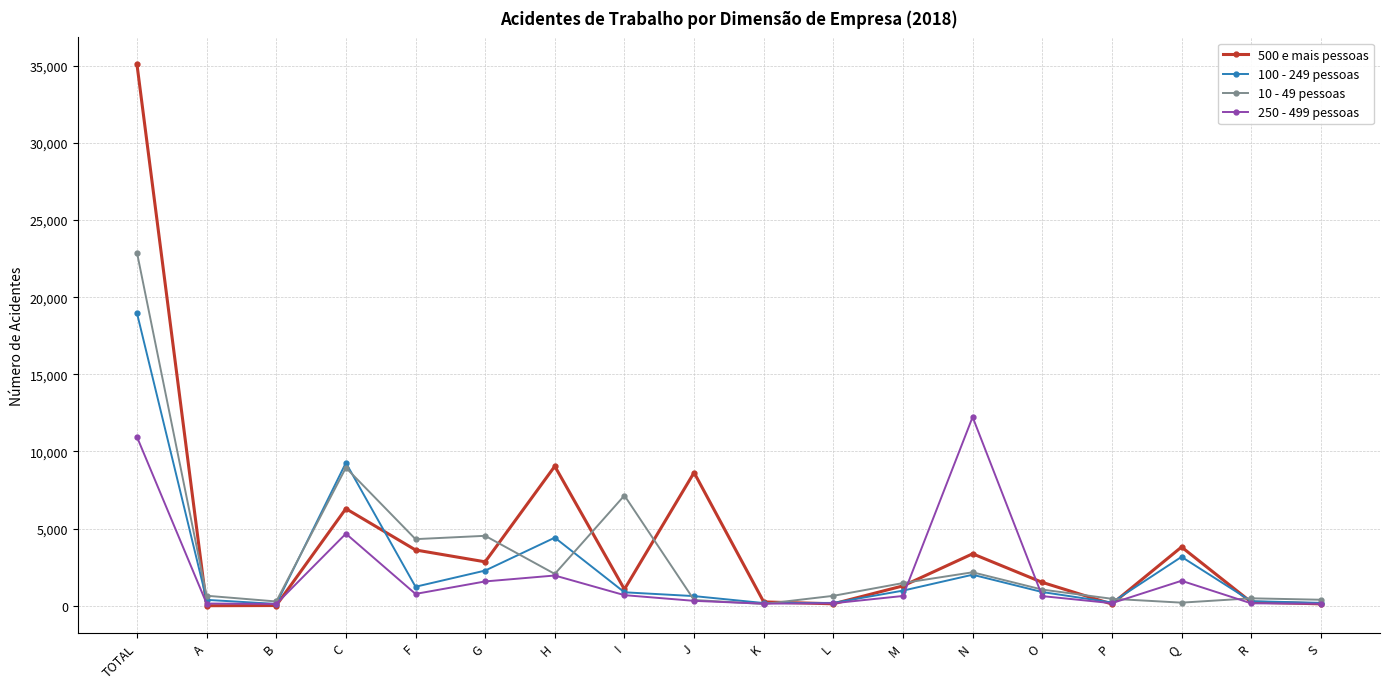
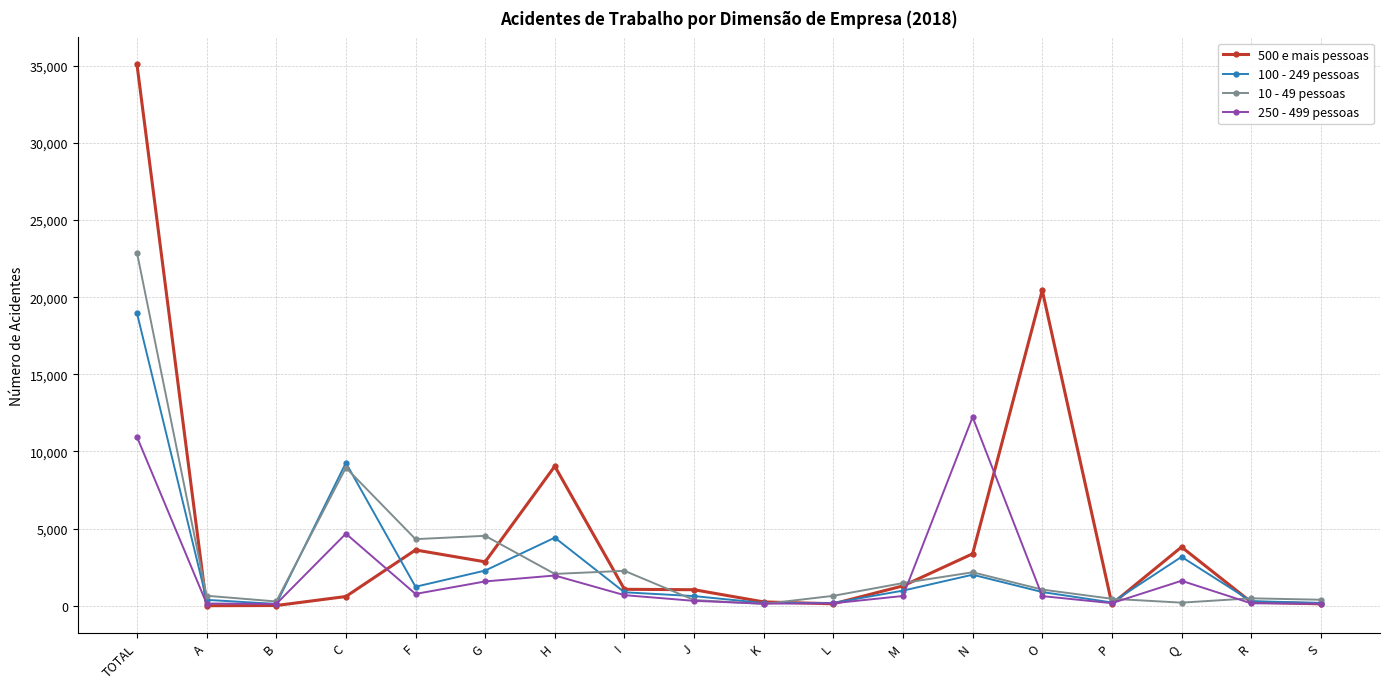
500 e mais pessoas, C: 6,300 -> 600
10 - 49 pessoas, I: 7,100 -> 2,300
500 e mais pessoas, J: 8,600 -> 1,000
500 e mais pessoas, O: 1,500 -> 20,400
